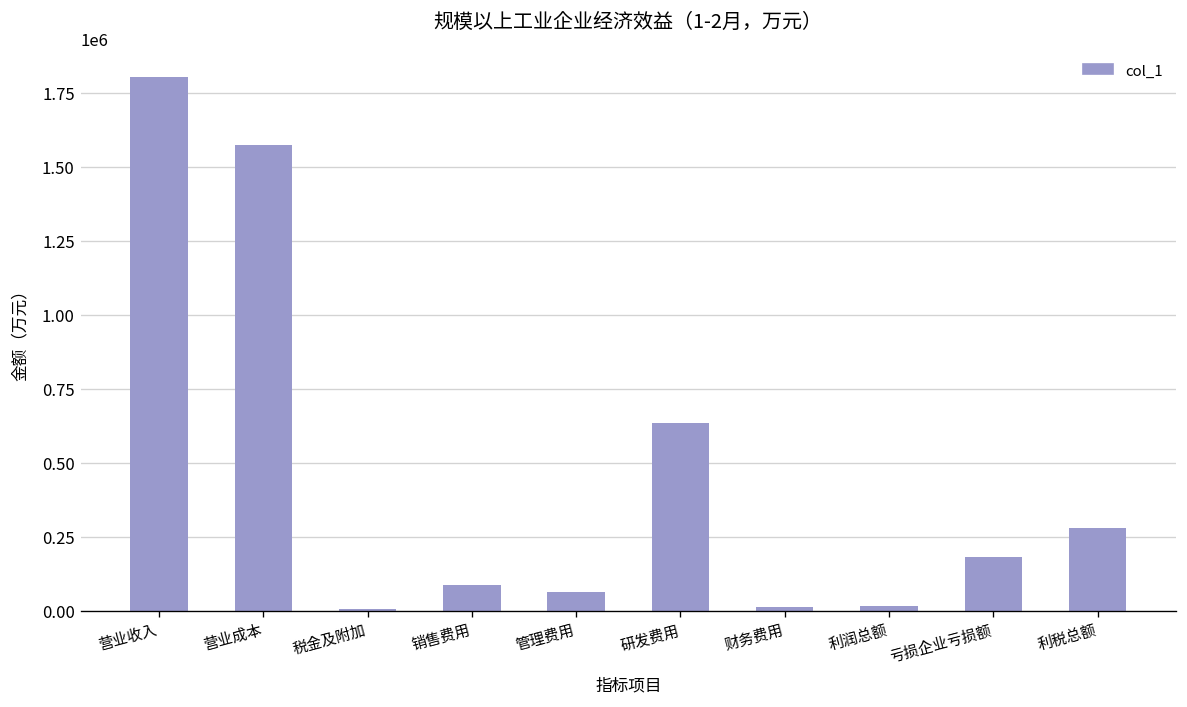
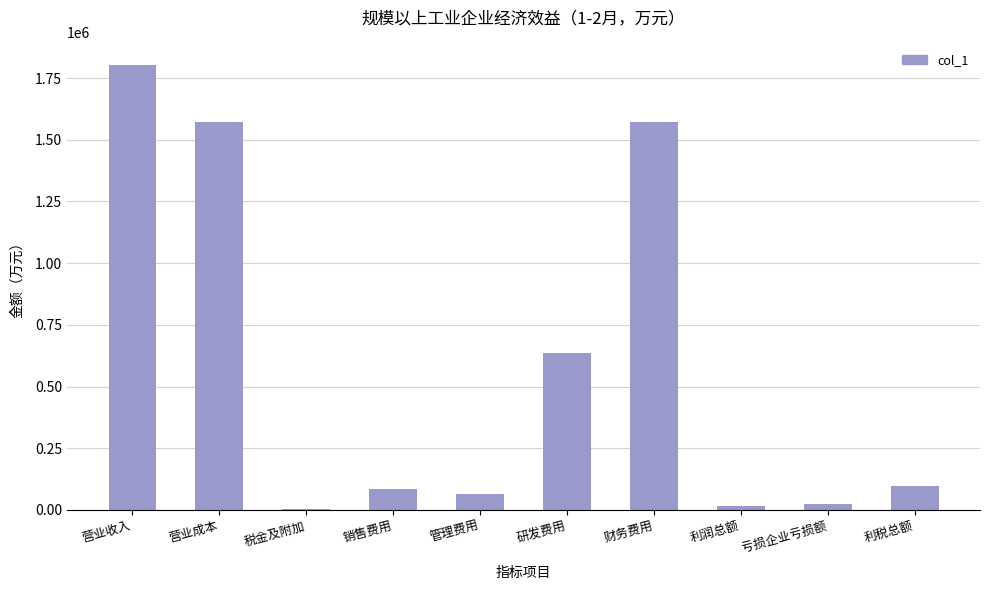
财务费用: 10000 -> 1570000
亏损企业亏损额: 180000 -> 20000
利税总额: 280000 -> 100000
